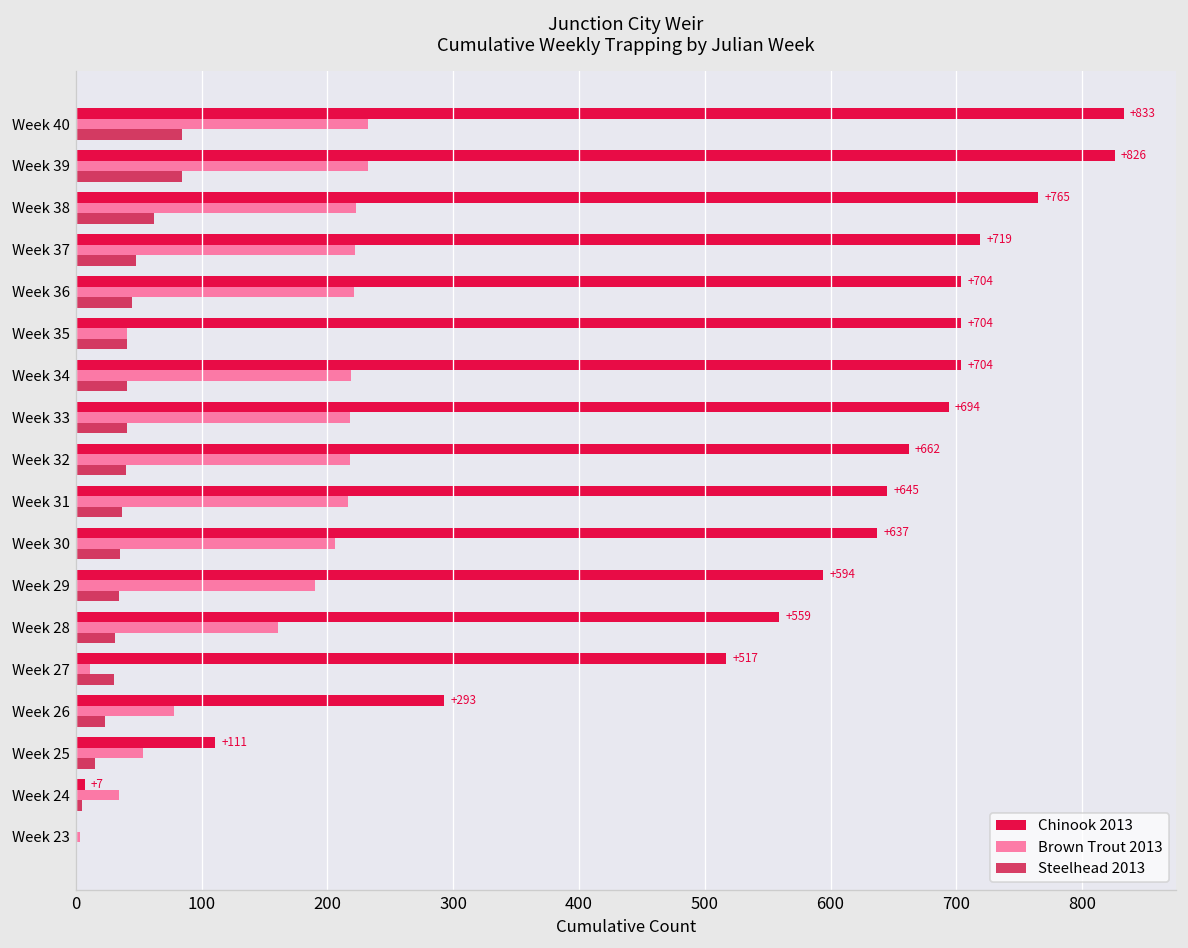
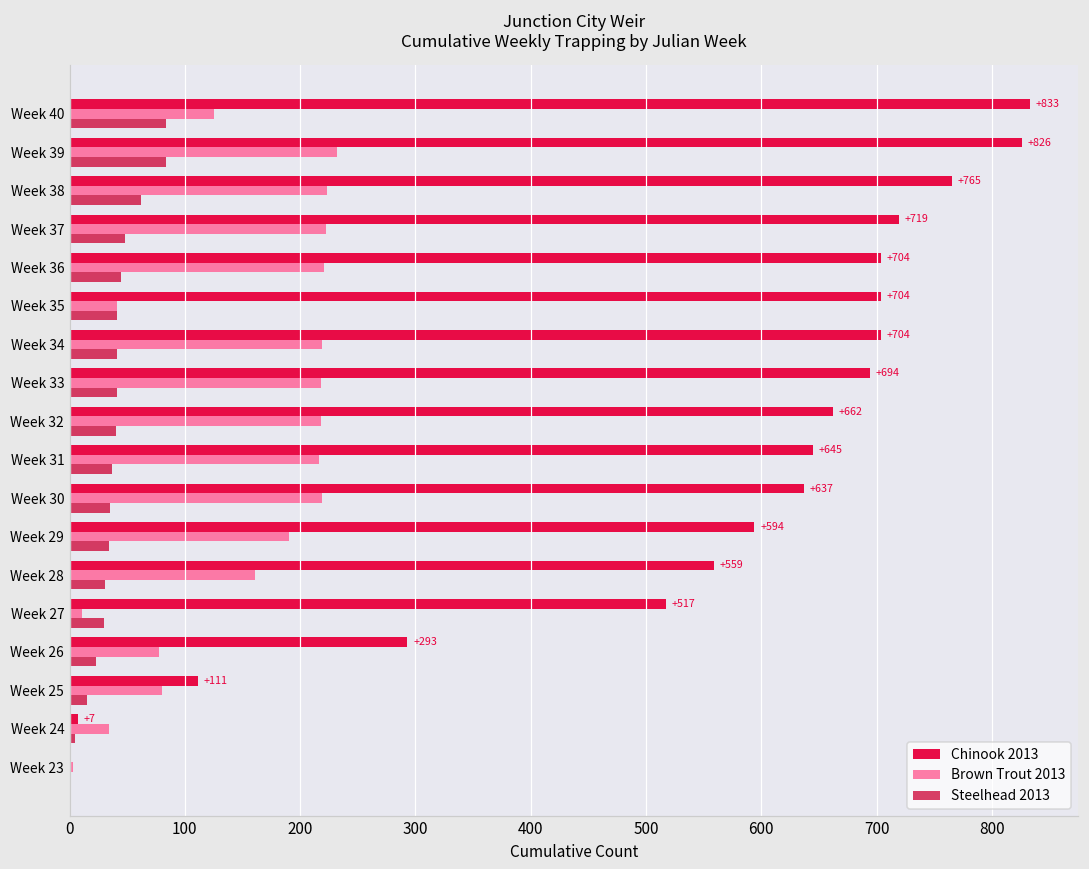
Brown Trout 2013, Week 40: 232 -> 125
Brown Trout 2013, Week 30: 206 -> 219
Brown Trout 2013, Week 25: 53 -> 80
